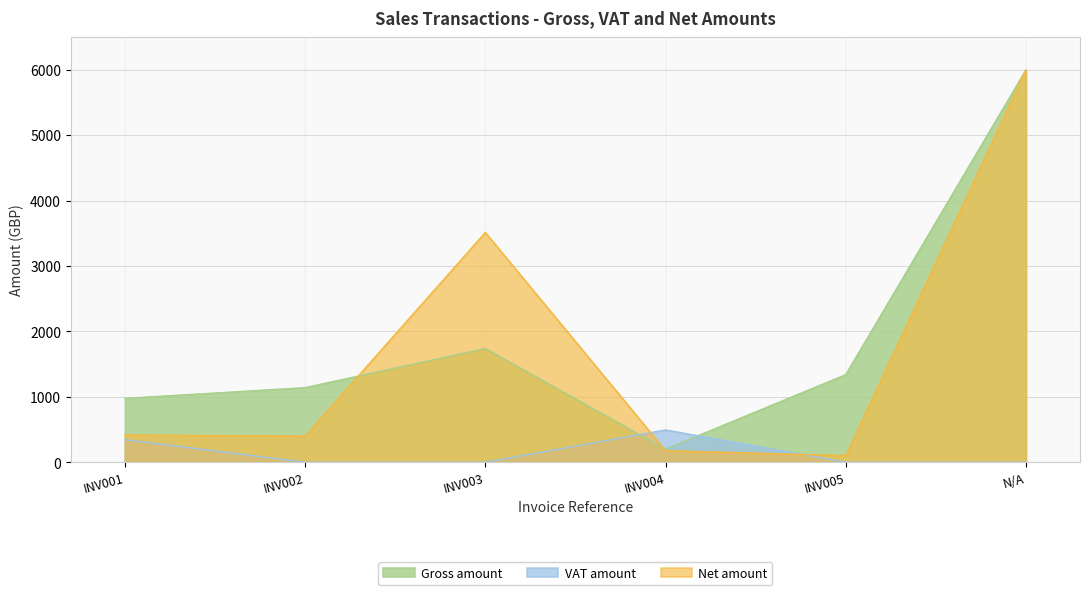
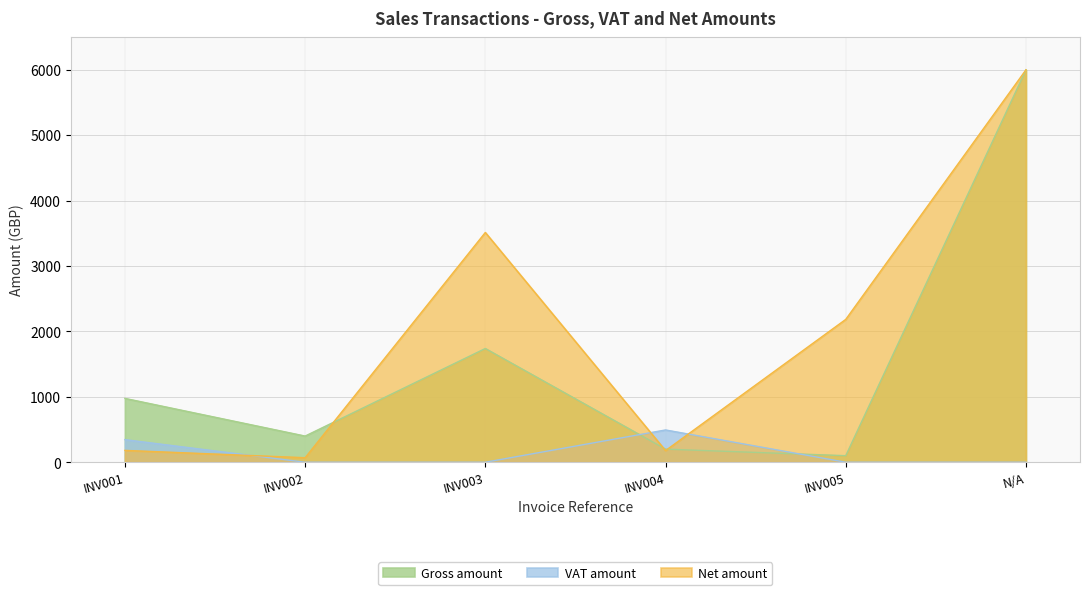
Net amount, INV001: 400 -> 200
Gross amount, INV002: 1100 -> 400
Net amount, INV002: 400 -> 100
Gross amount, INV005: 1300 -> 100
Net amount, INV005: 100 -> 2200
